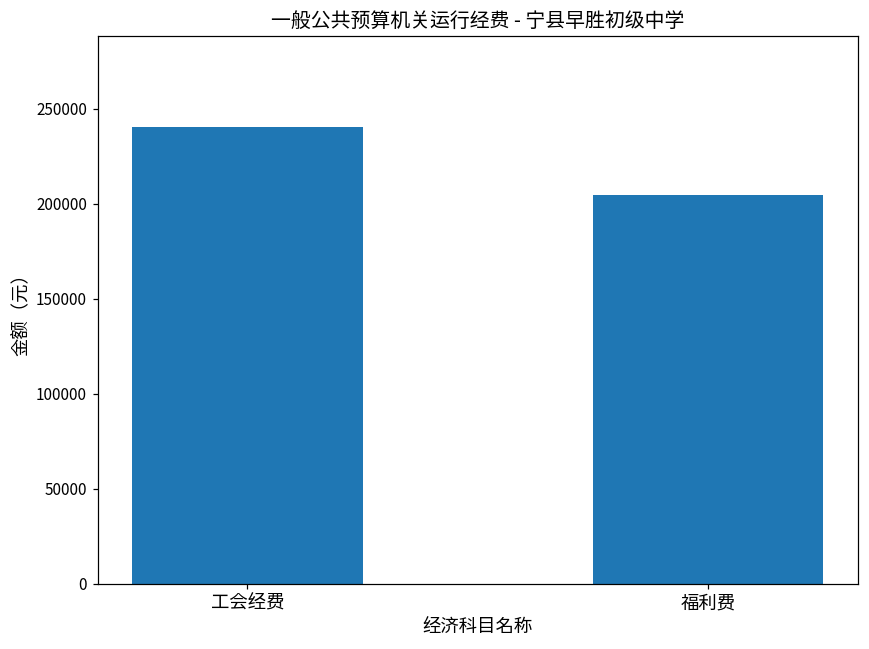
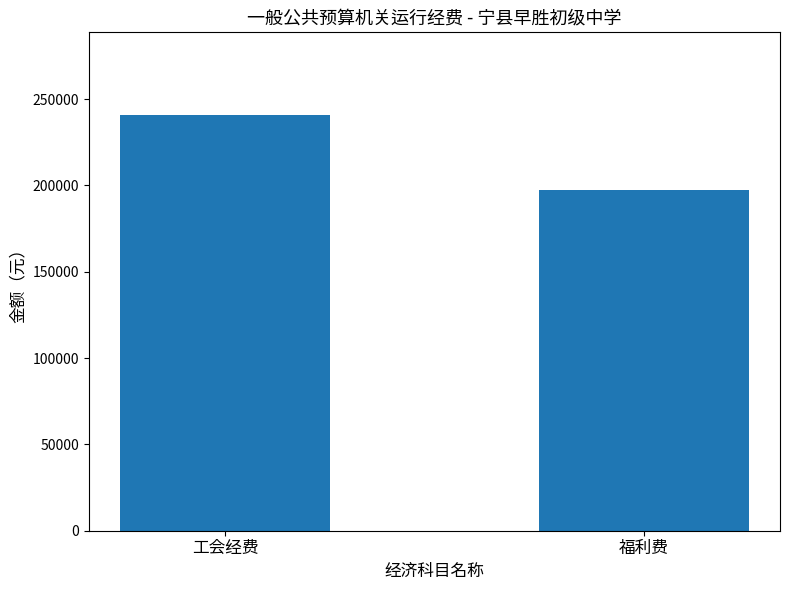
福利费: 205000 -> 197000
